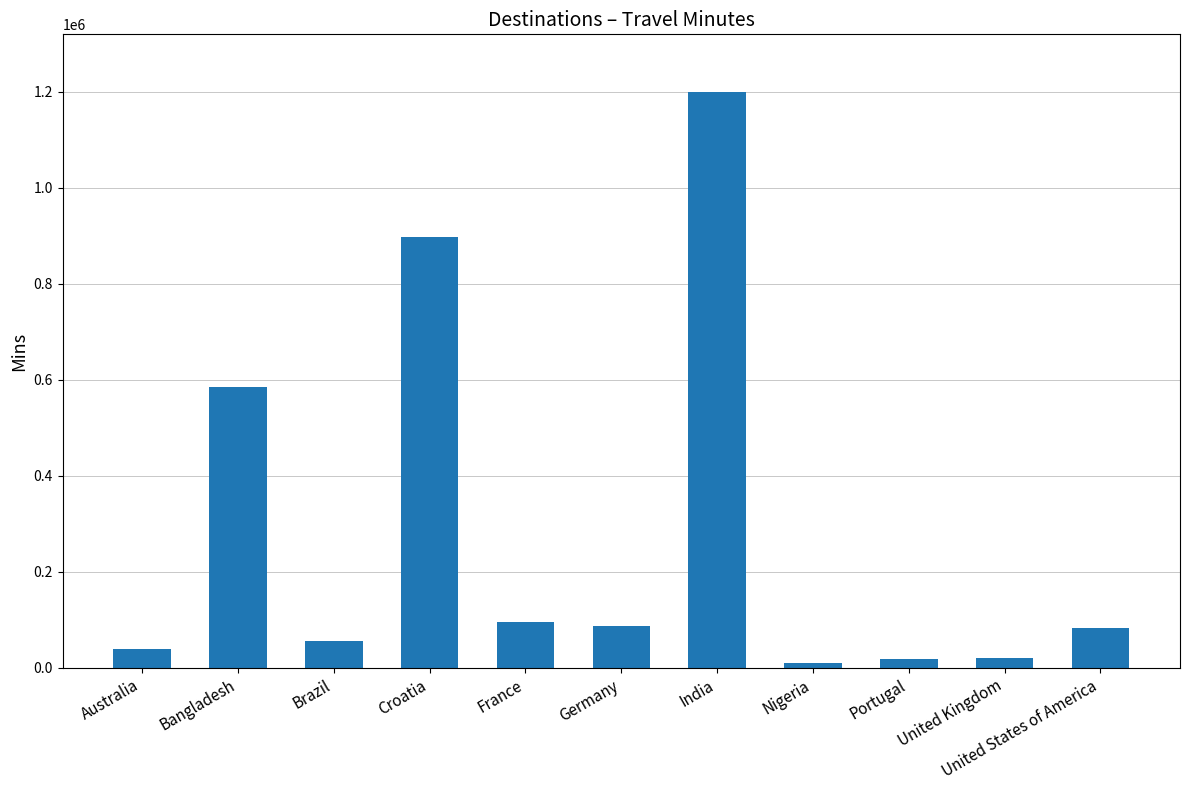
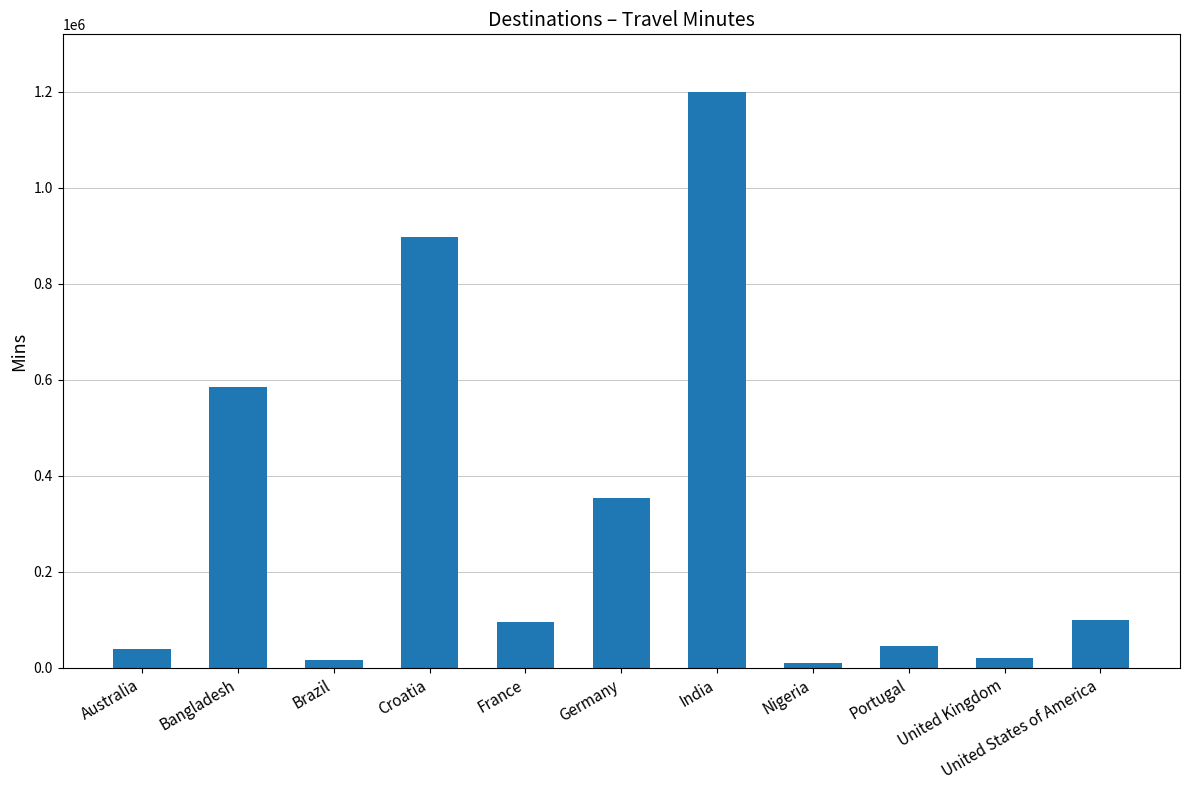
Brazil: 60000 -> 20000
Germany: 90000 -> 350000
Portugal: 20000 -> 40000
United States of America: 80000 -> 100000
